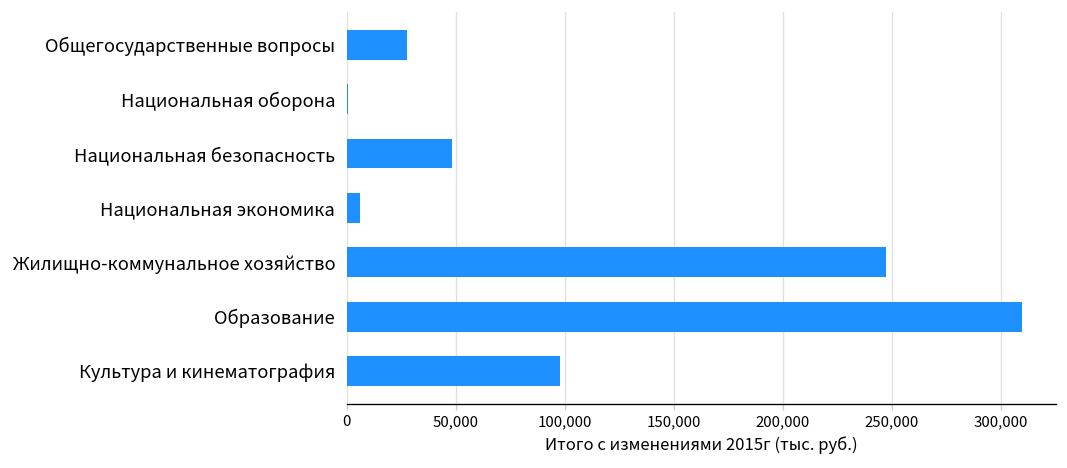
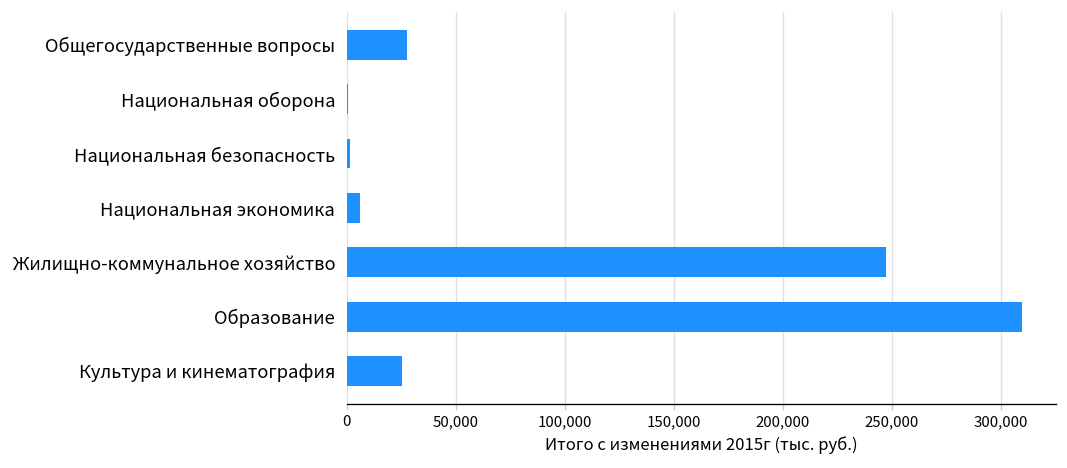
Национальная безопасность: 48,000 -> 2,000
Культура и кинематография: 98,000 -> 25,000
